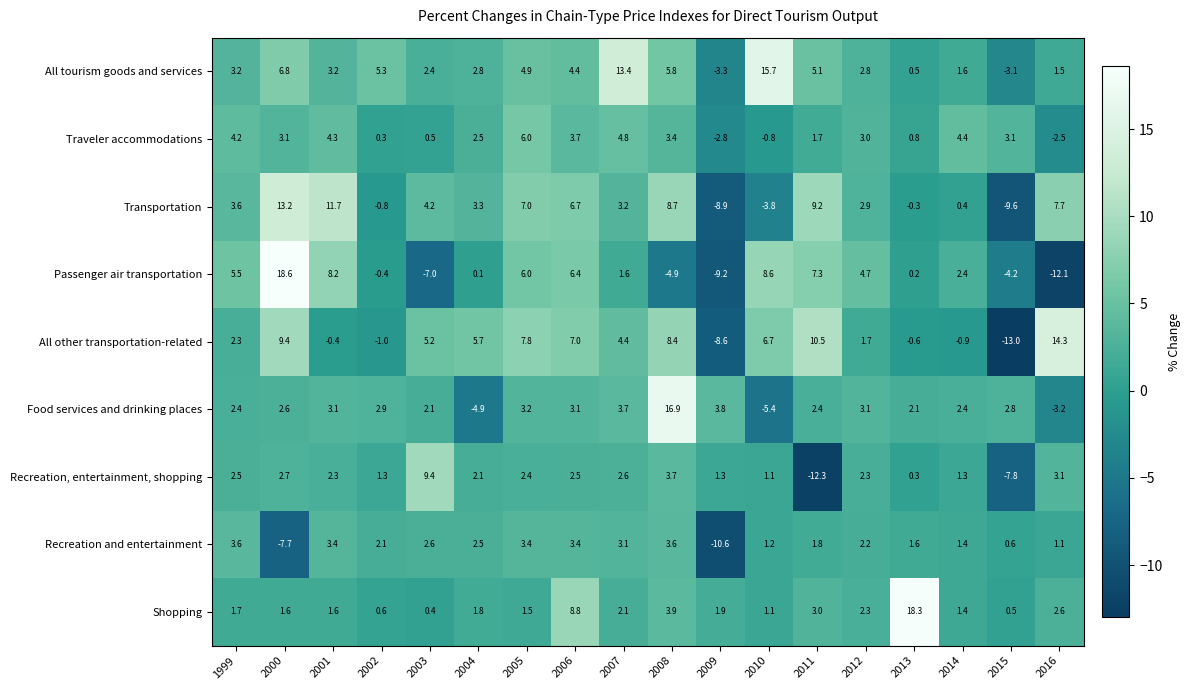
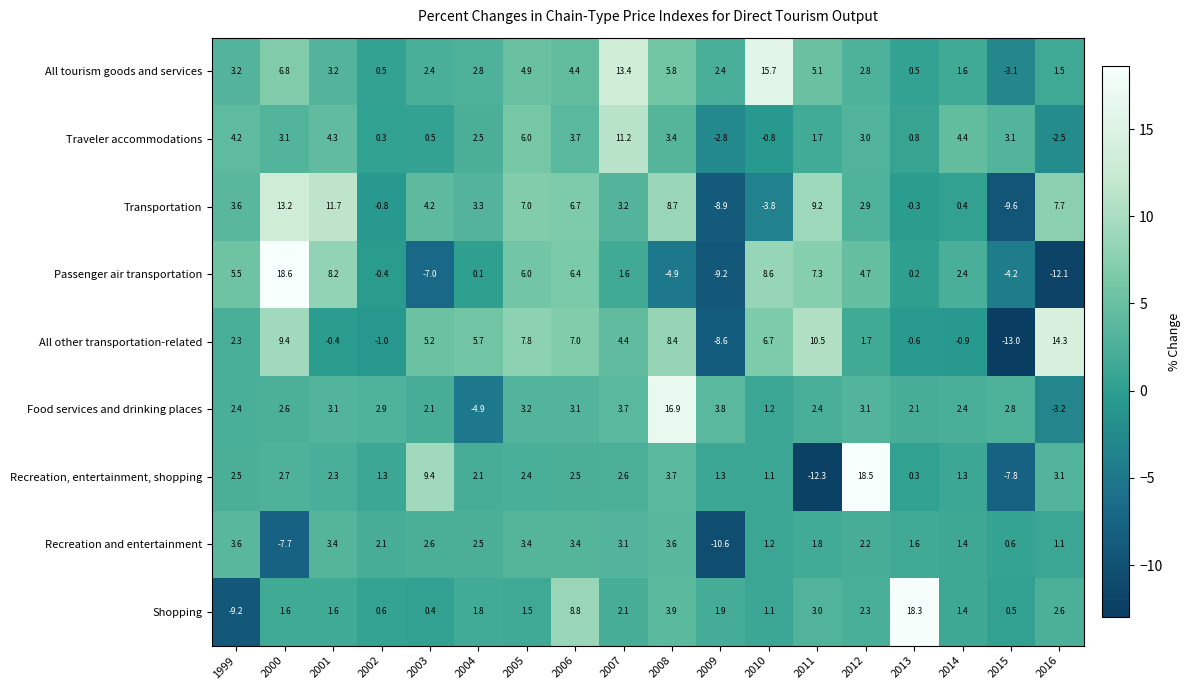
All tourism goods and services, 2002: 5.3 -> 0.5
All tourism goods and services, 2009: -3.3 -> 2.4
Traveler accommodations, 2007: 4.8 -> 11.2
Food services and drinking places, 2010: -5.4 -> 1.2
Recreation, entertainment, shopping, 2012: 2.3 -> 18.5
Shopping, 1999: 1.7 -> -9.2
